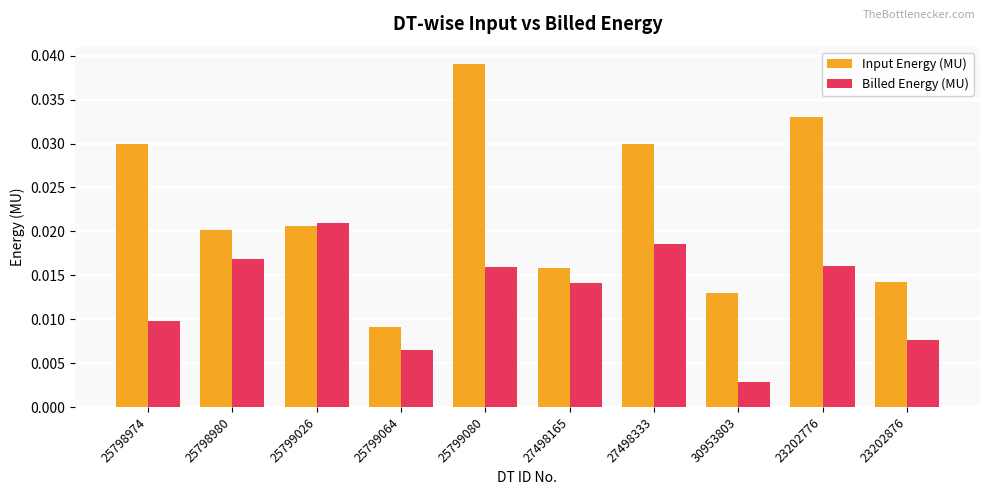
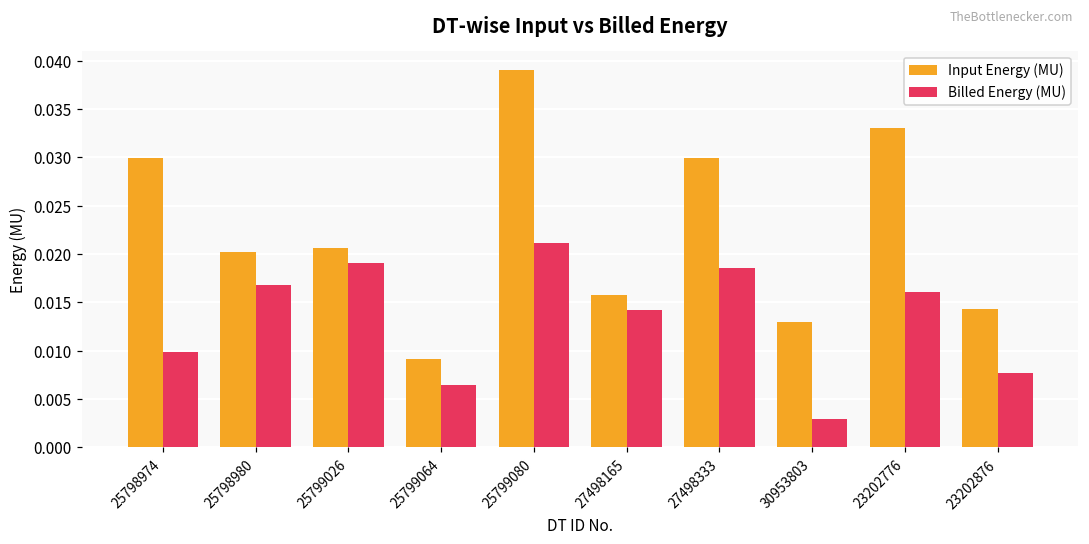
Billed Energy (MU), 25799026: 0.021 -> 0.019
Billed Energy (MU), 25799080: 0.016 -> 0.021
